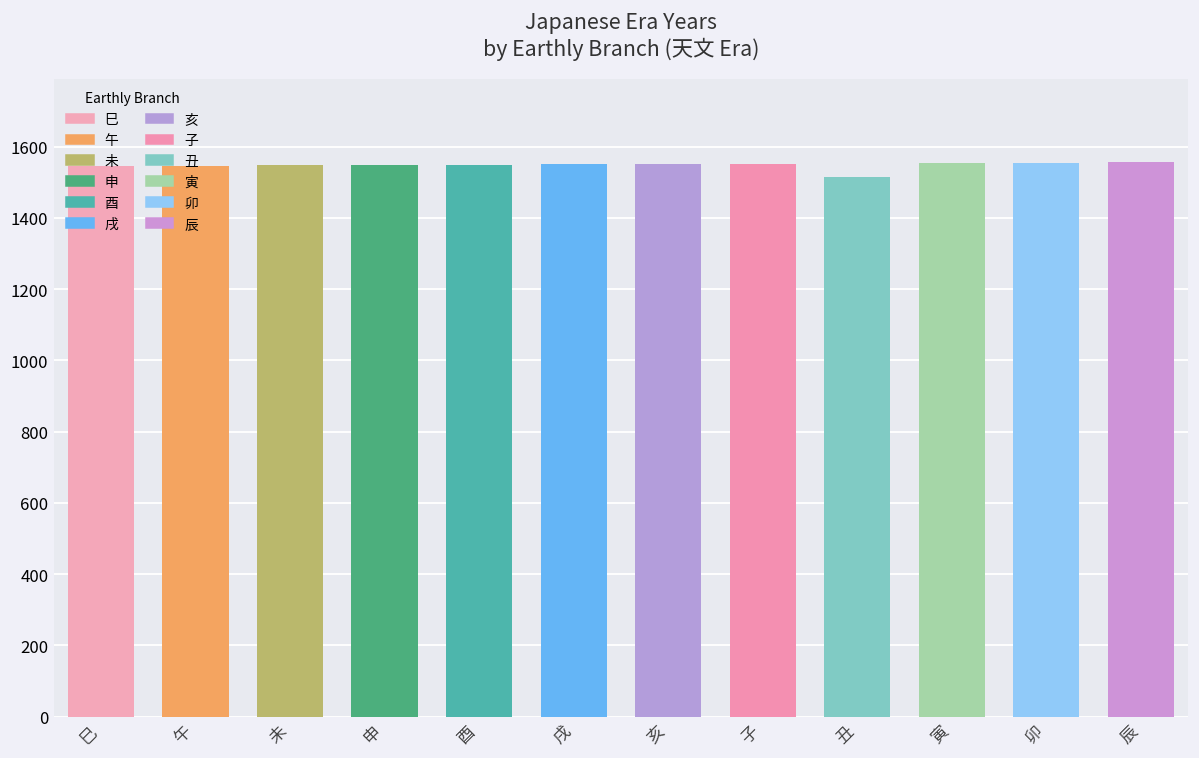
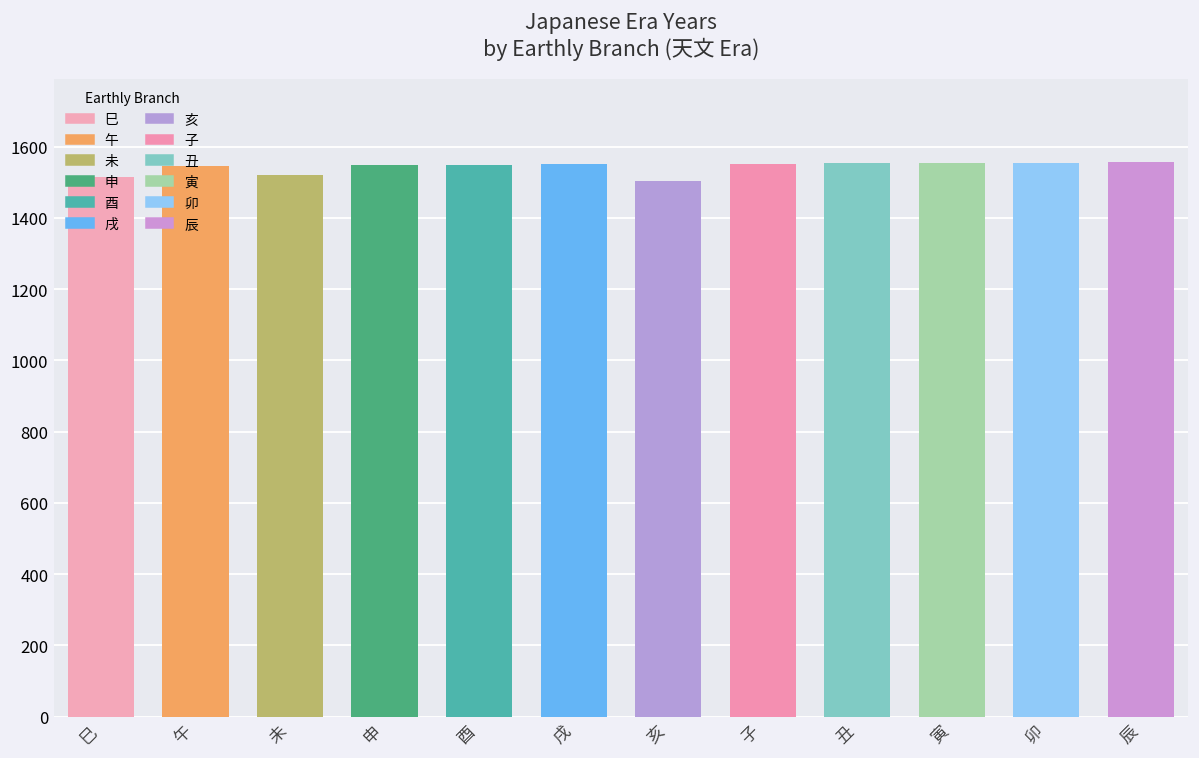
巳: 1550 -> 1510
未: 1550 -> 1520
亥: 1550 -> 1500
丑: 1520 -> 1550
